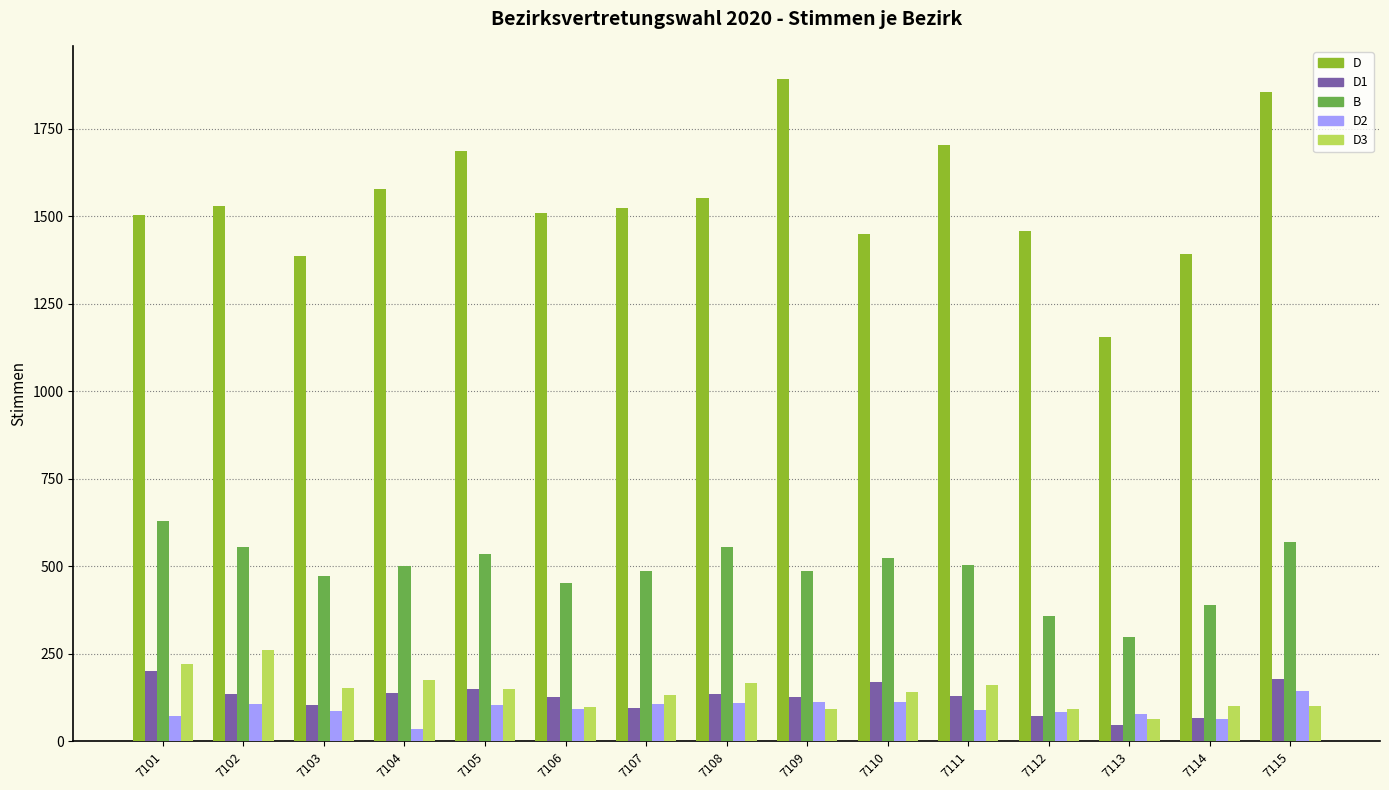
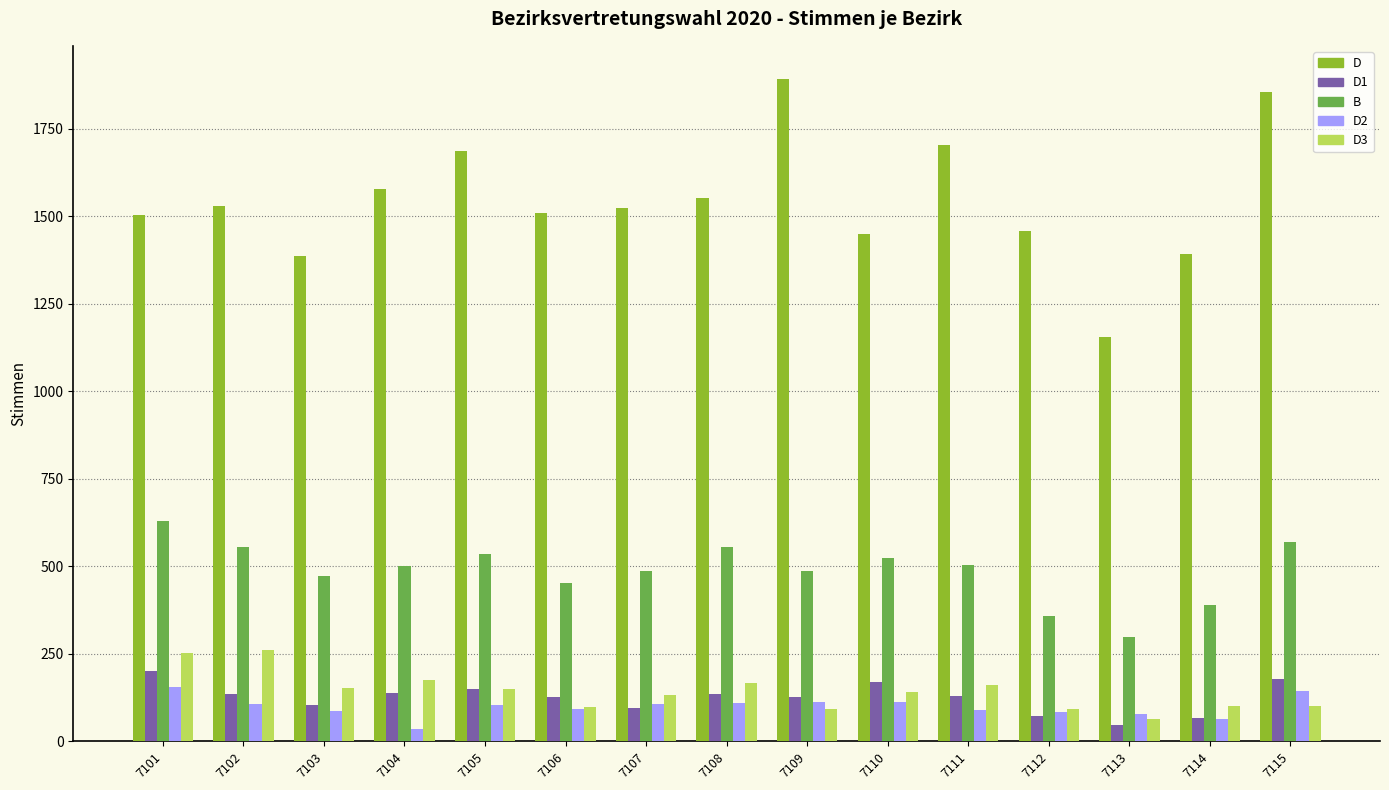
D2, 7101: 70 -> 160
D3, 7101: 220 -> 250
